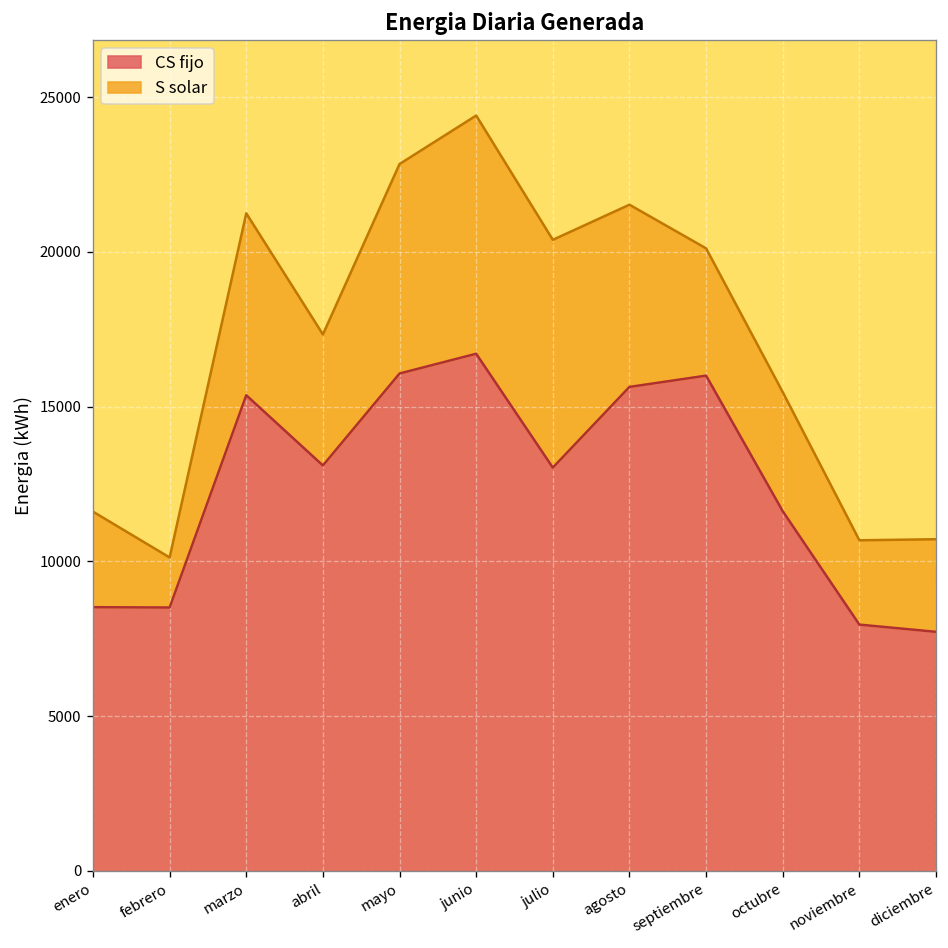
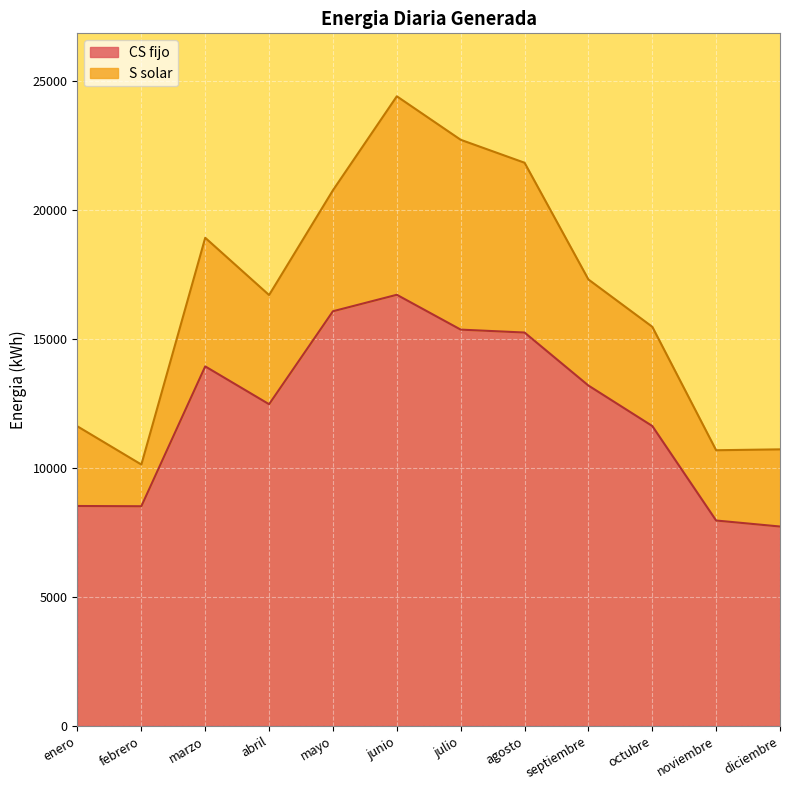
CS fijo, marzo: 15400 -> 13900
S solar, marzo: 5900 -> 5000
CS fijo, abril: 13100 -> 12500
S solar, mayo: 6800 -> 4700
CS fijo, julio: 13000 -> 15400
CS fijo, agosto: 15600 -> 15200
S solar, agosto: 5900 -> 6600
CS fijo, septiembre: 16000 -> 13200
